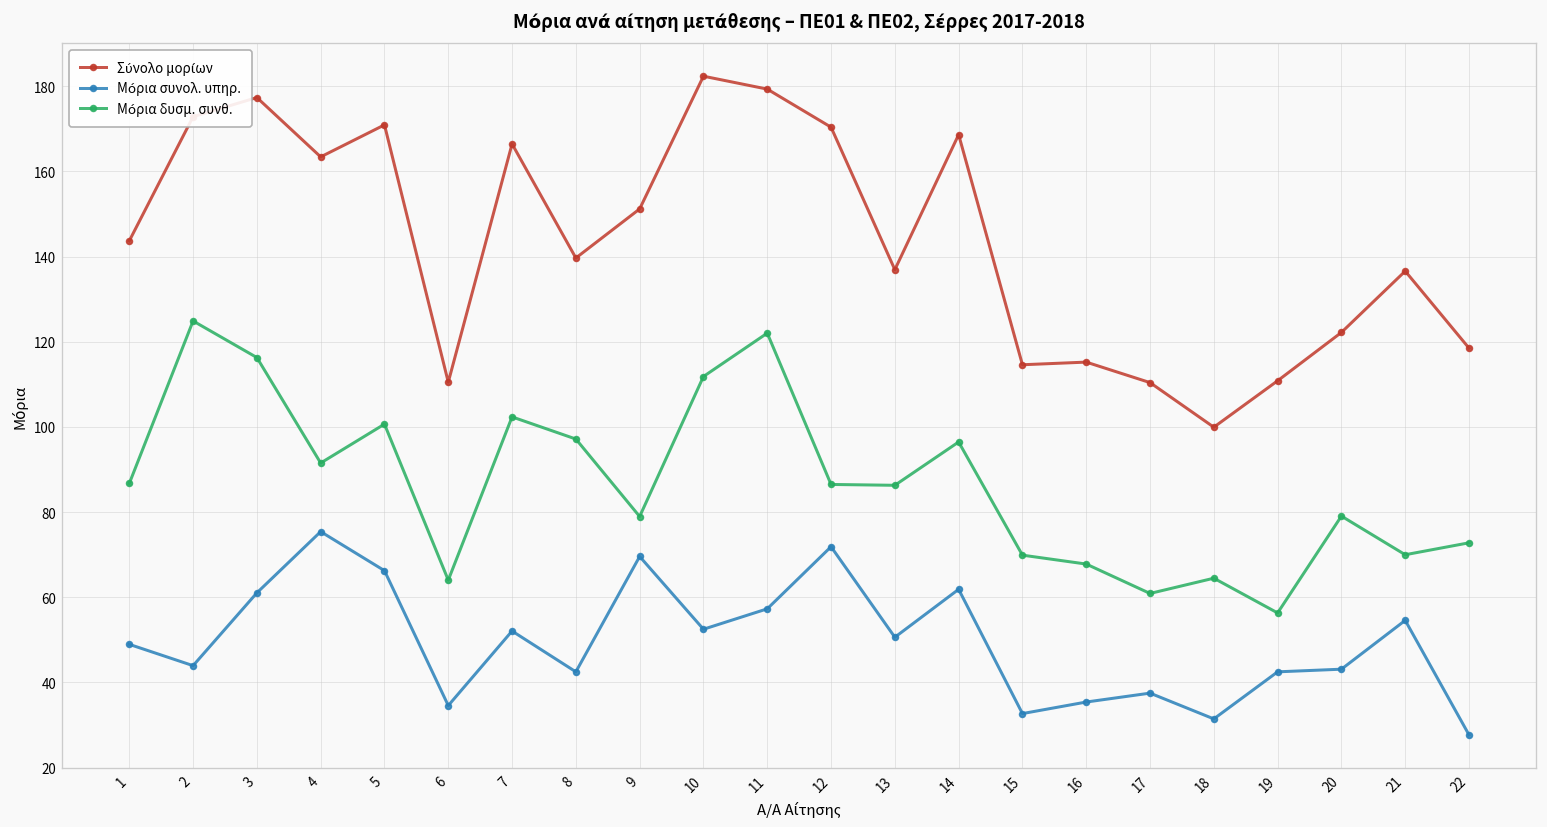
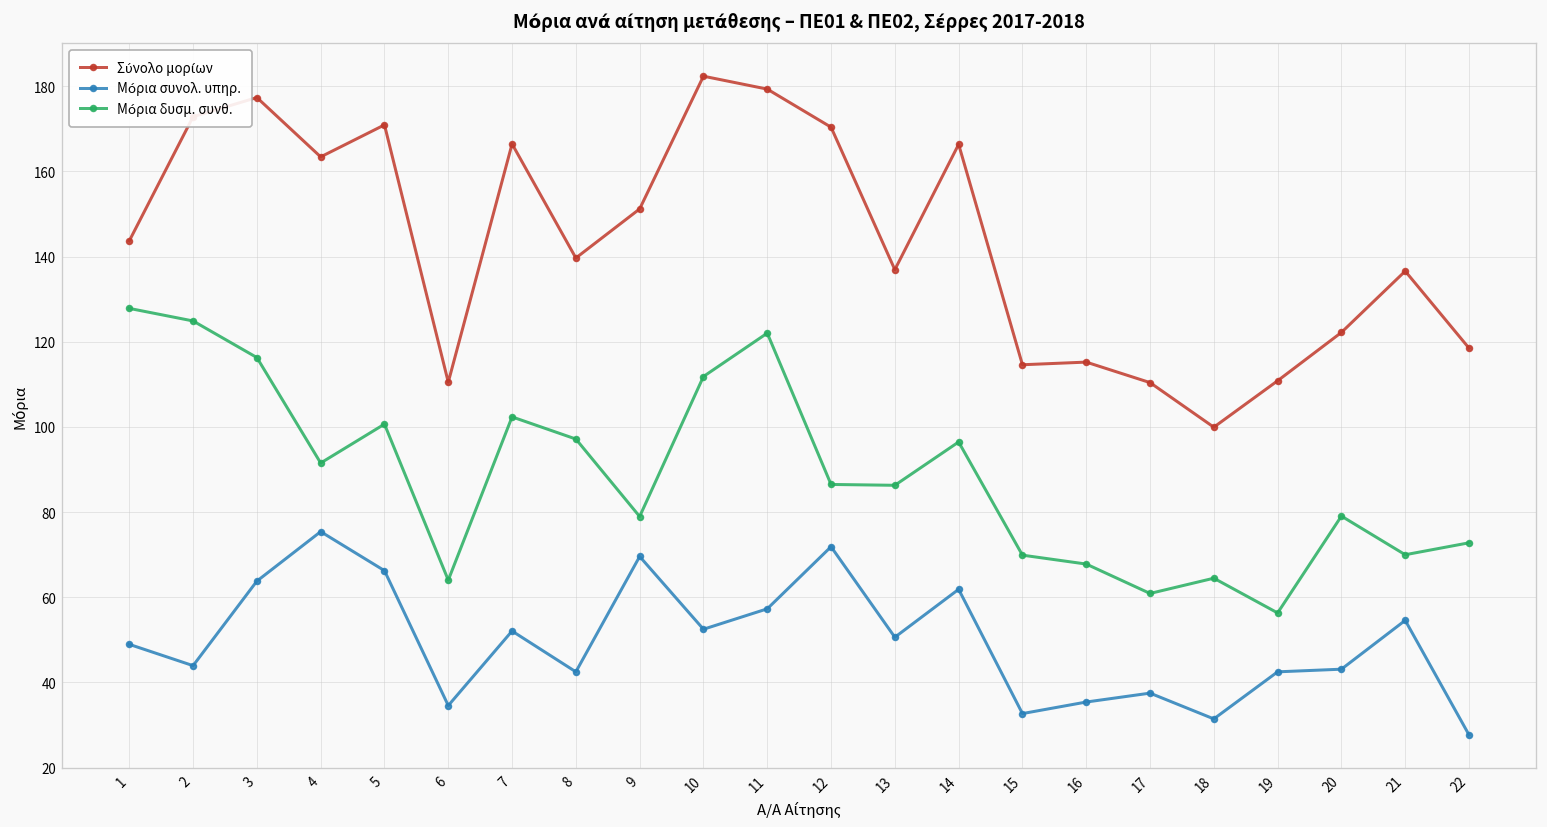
Μόρια δυσμ. συνθ., 1: 87 -> 128
Μόρια συνολ. υπηρ., 3: 61 -> 64
Σύνολο μορίων, 14: 169 -> 166
